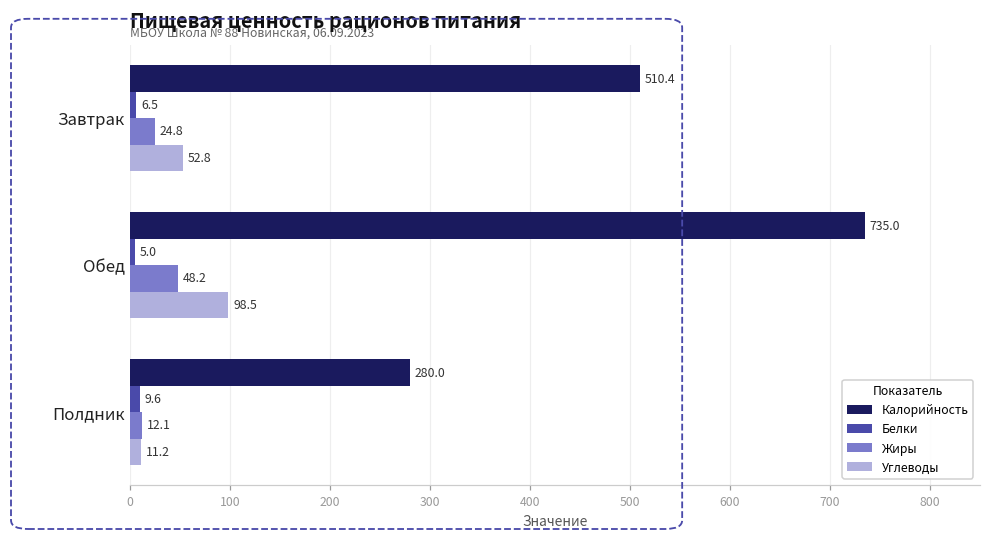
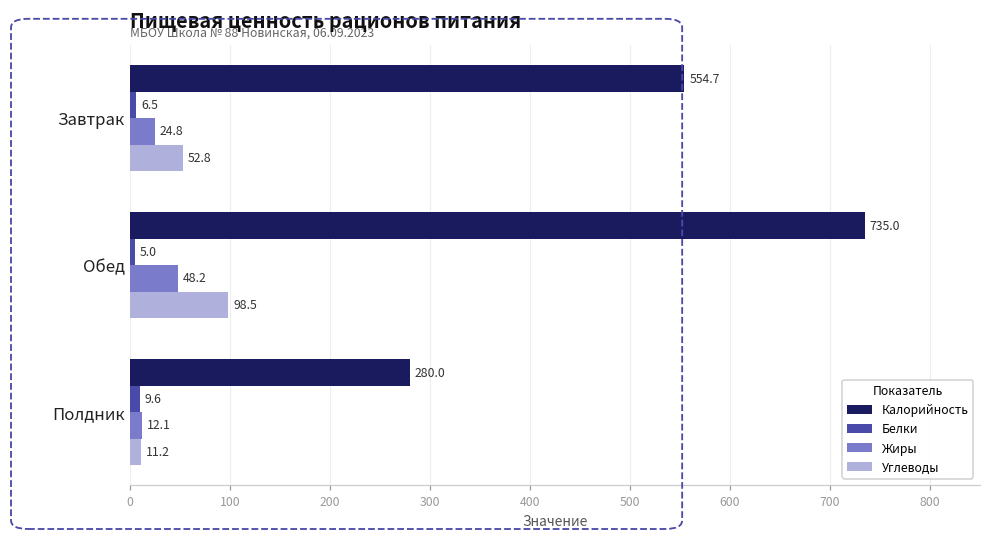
Калорийность, Завтрак: 510.4 -> 554.7
